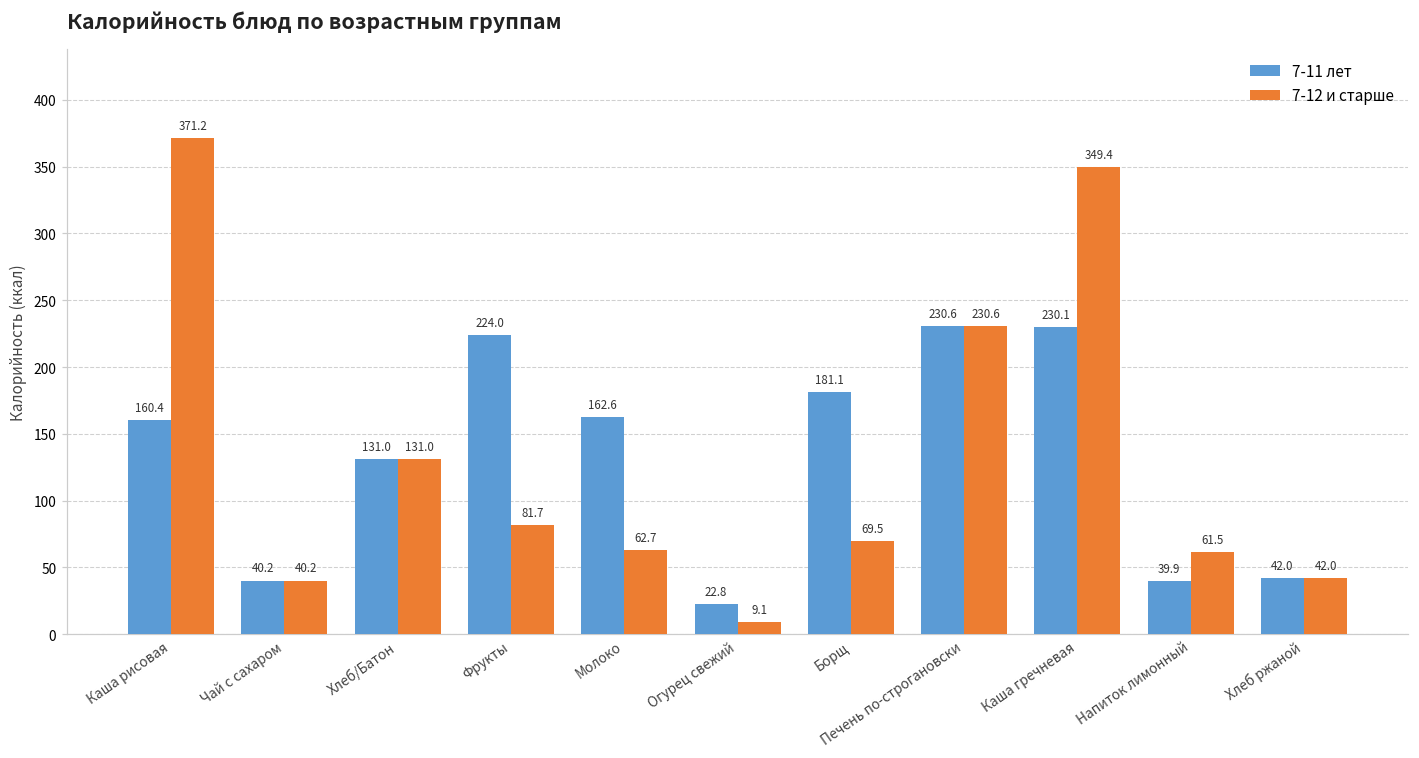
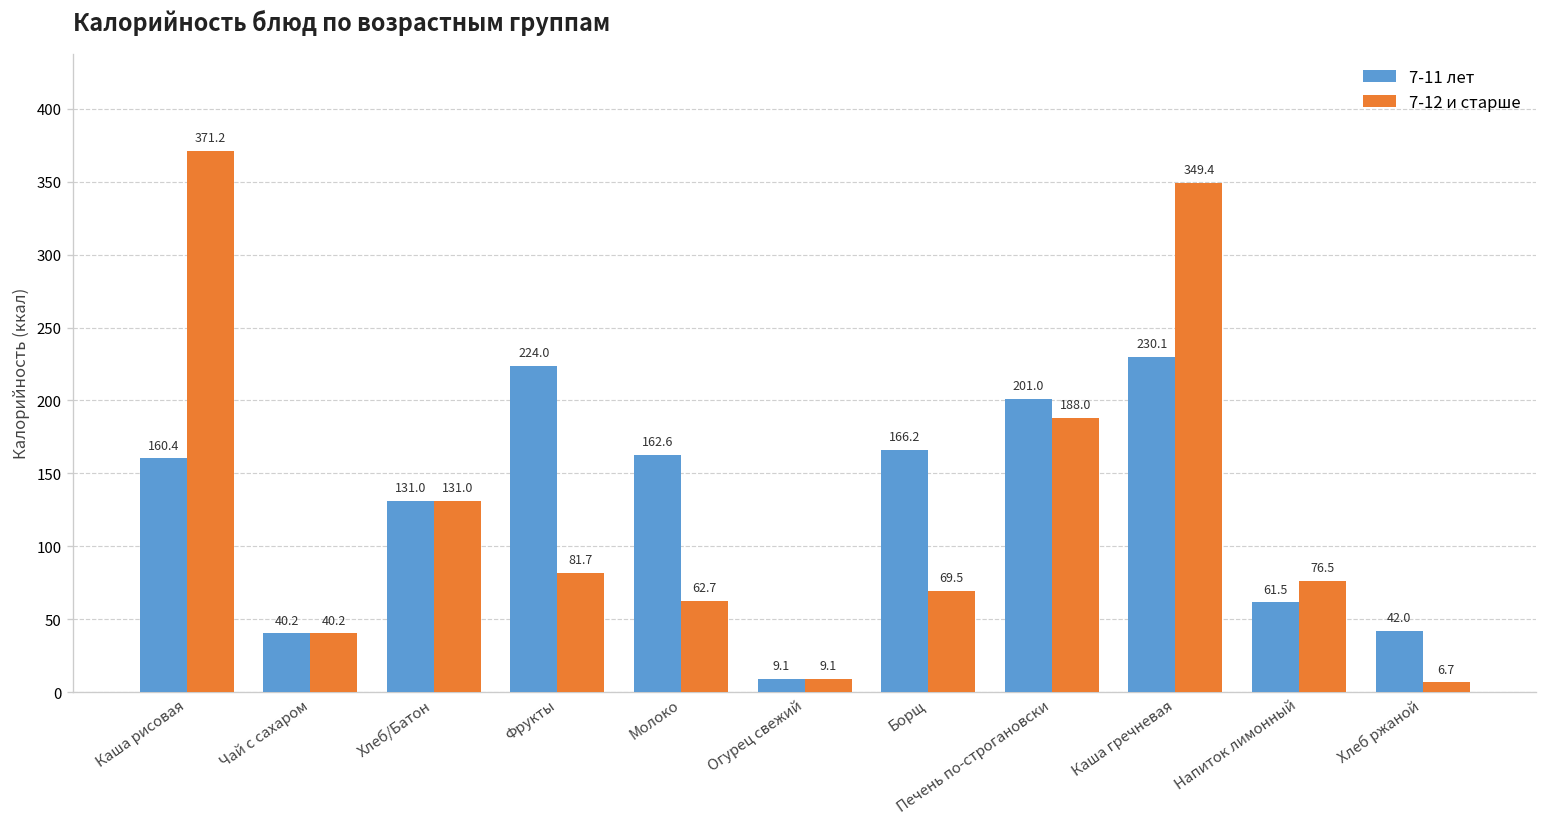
7-11 лет, Огурец свежий: 22.8 -> 9.1
7-11 лет, Борщ: 181.1 -> 166.2
7-11 лет, Печень по-строгановски: 230.6 -> 201.0
7-12 и старше, Печень по-строгановски: 230.6 -> 188.0
7-11 лет, Напиток лимонный: 39.9 -> 61.5
7-12 и старше, Напиток лимонный: 61.5 -> 76.5
7-12 и старше, Хлеб ржаной: 42.0 -> 6.7
